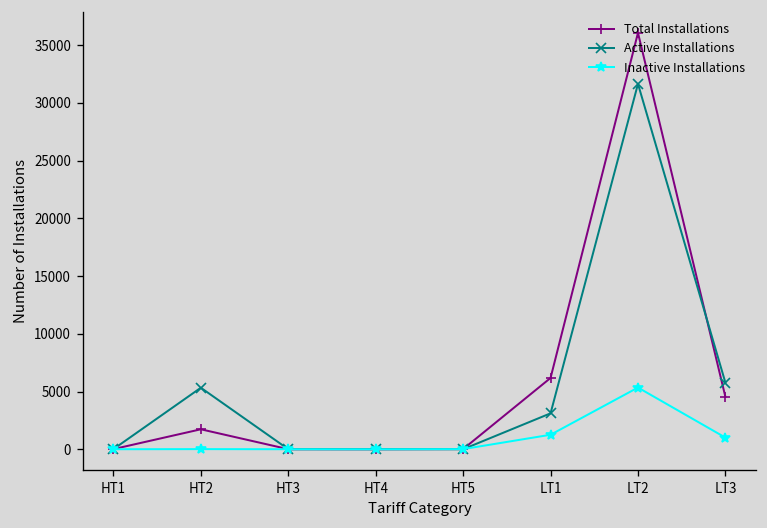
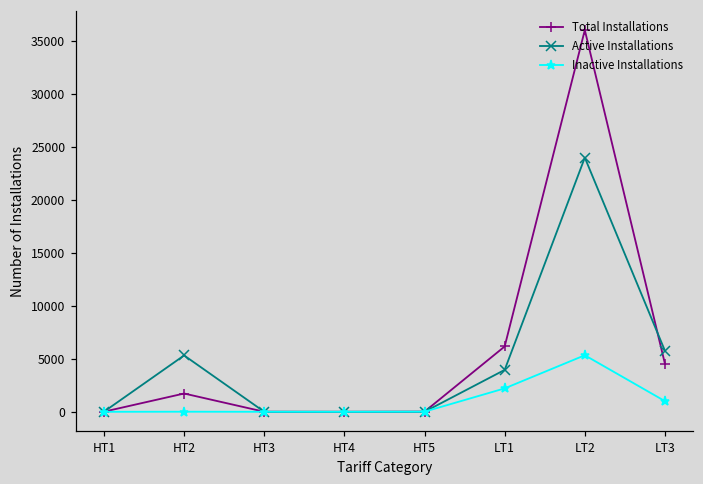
Active Installations, LT1: 3000 -> 4000
Inactive Installations, LT1: 1000 -> 2000
Active Installations, LT2: 32000 -> 24000
